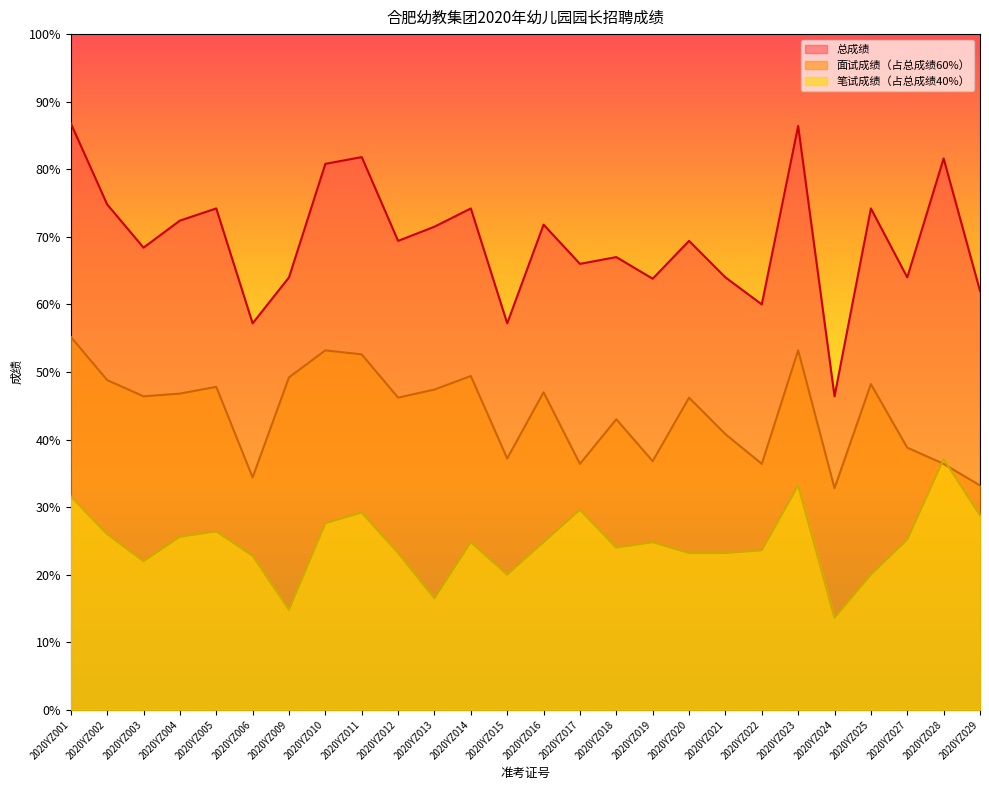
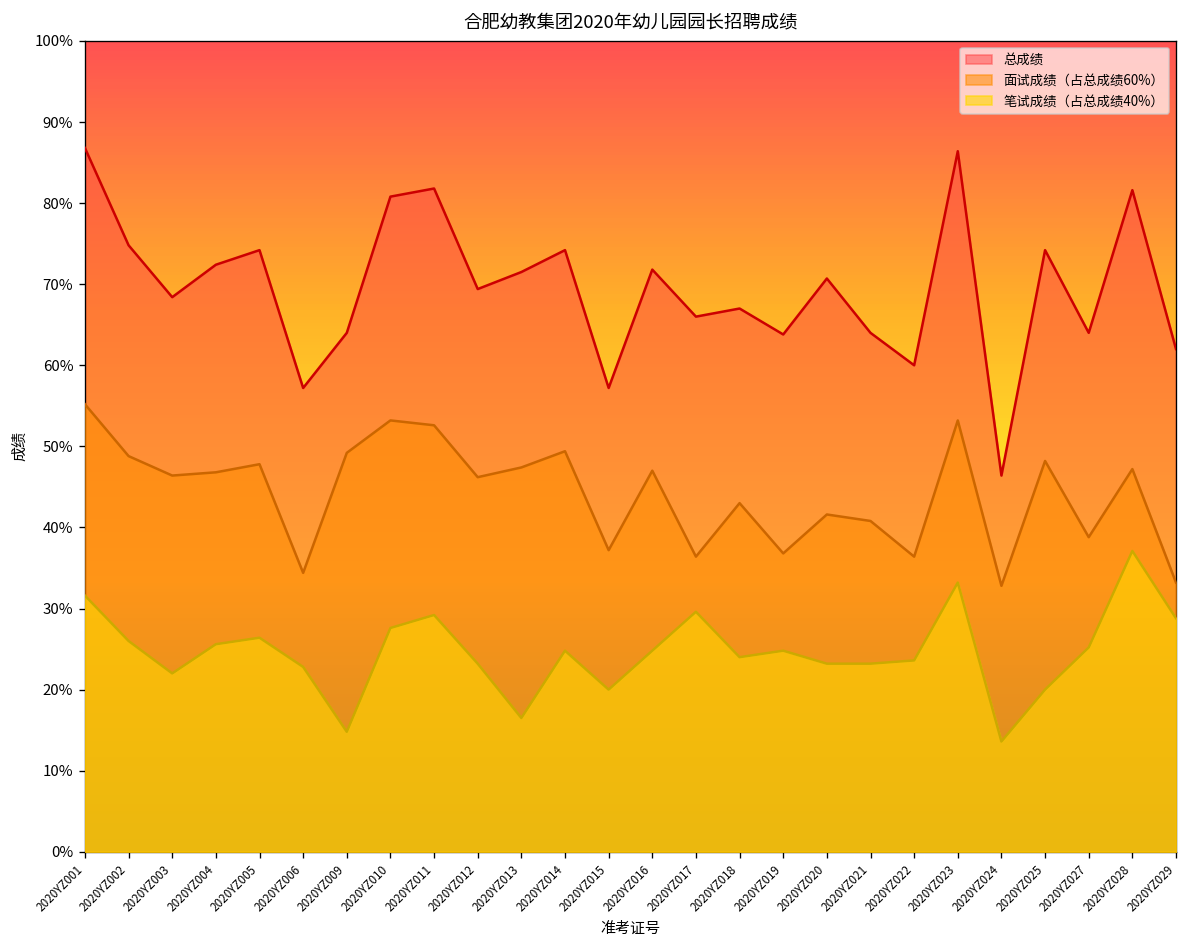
总成绩, 2020YZ020: 69% -> 71%
面试成绩（占总成绩60%）, 2020YZ020: 46% -> 42%
面试成绩（占总成绩60%）, 2020YZ028: 36% -> 47%
